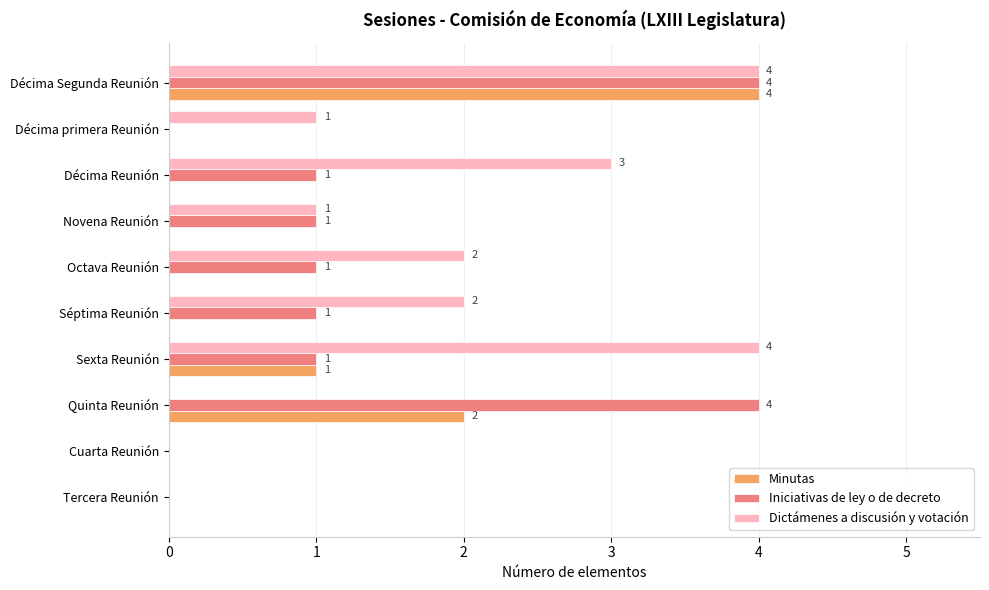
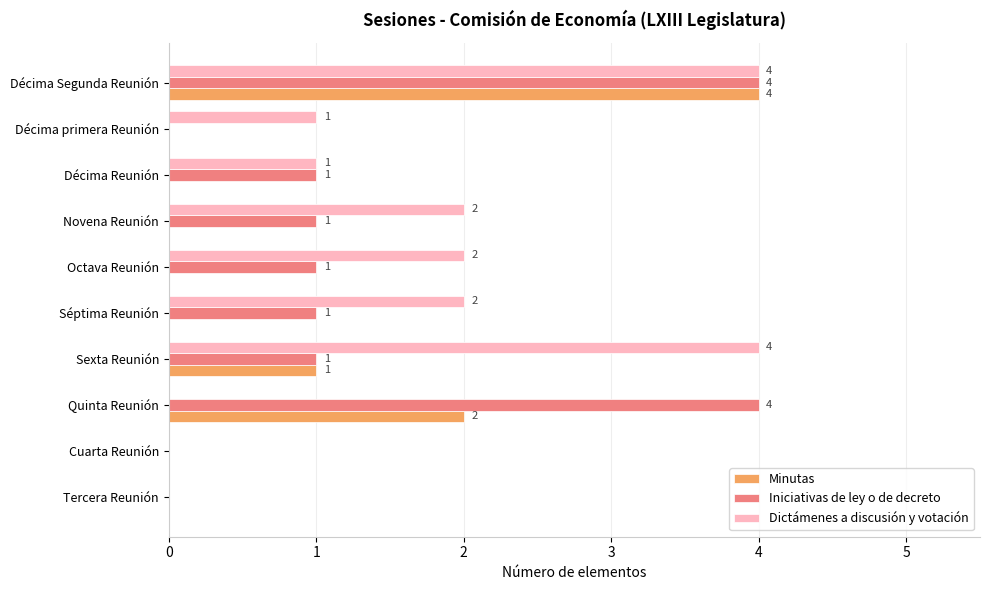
Dictámenes a discusión y votación, Décima Reunión: 3 -> 1
Dictámenes a discusión y votación, Novena Reunión: 1 -> 2
